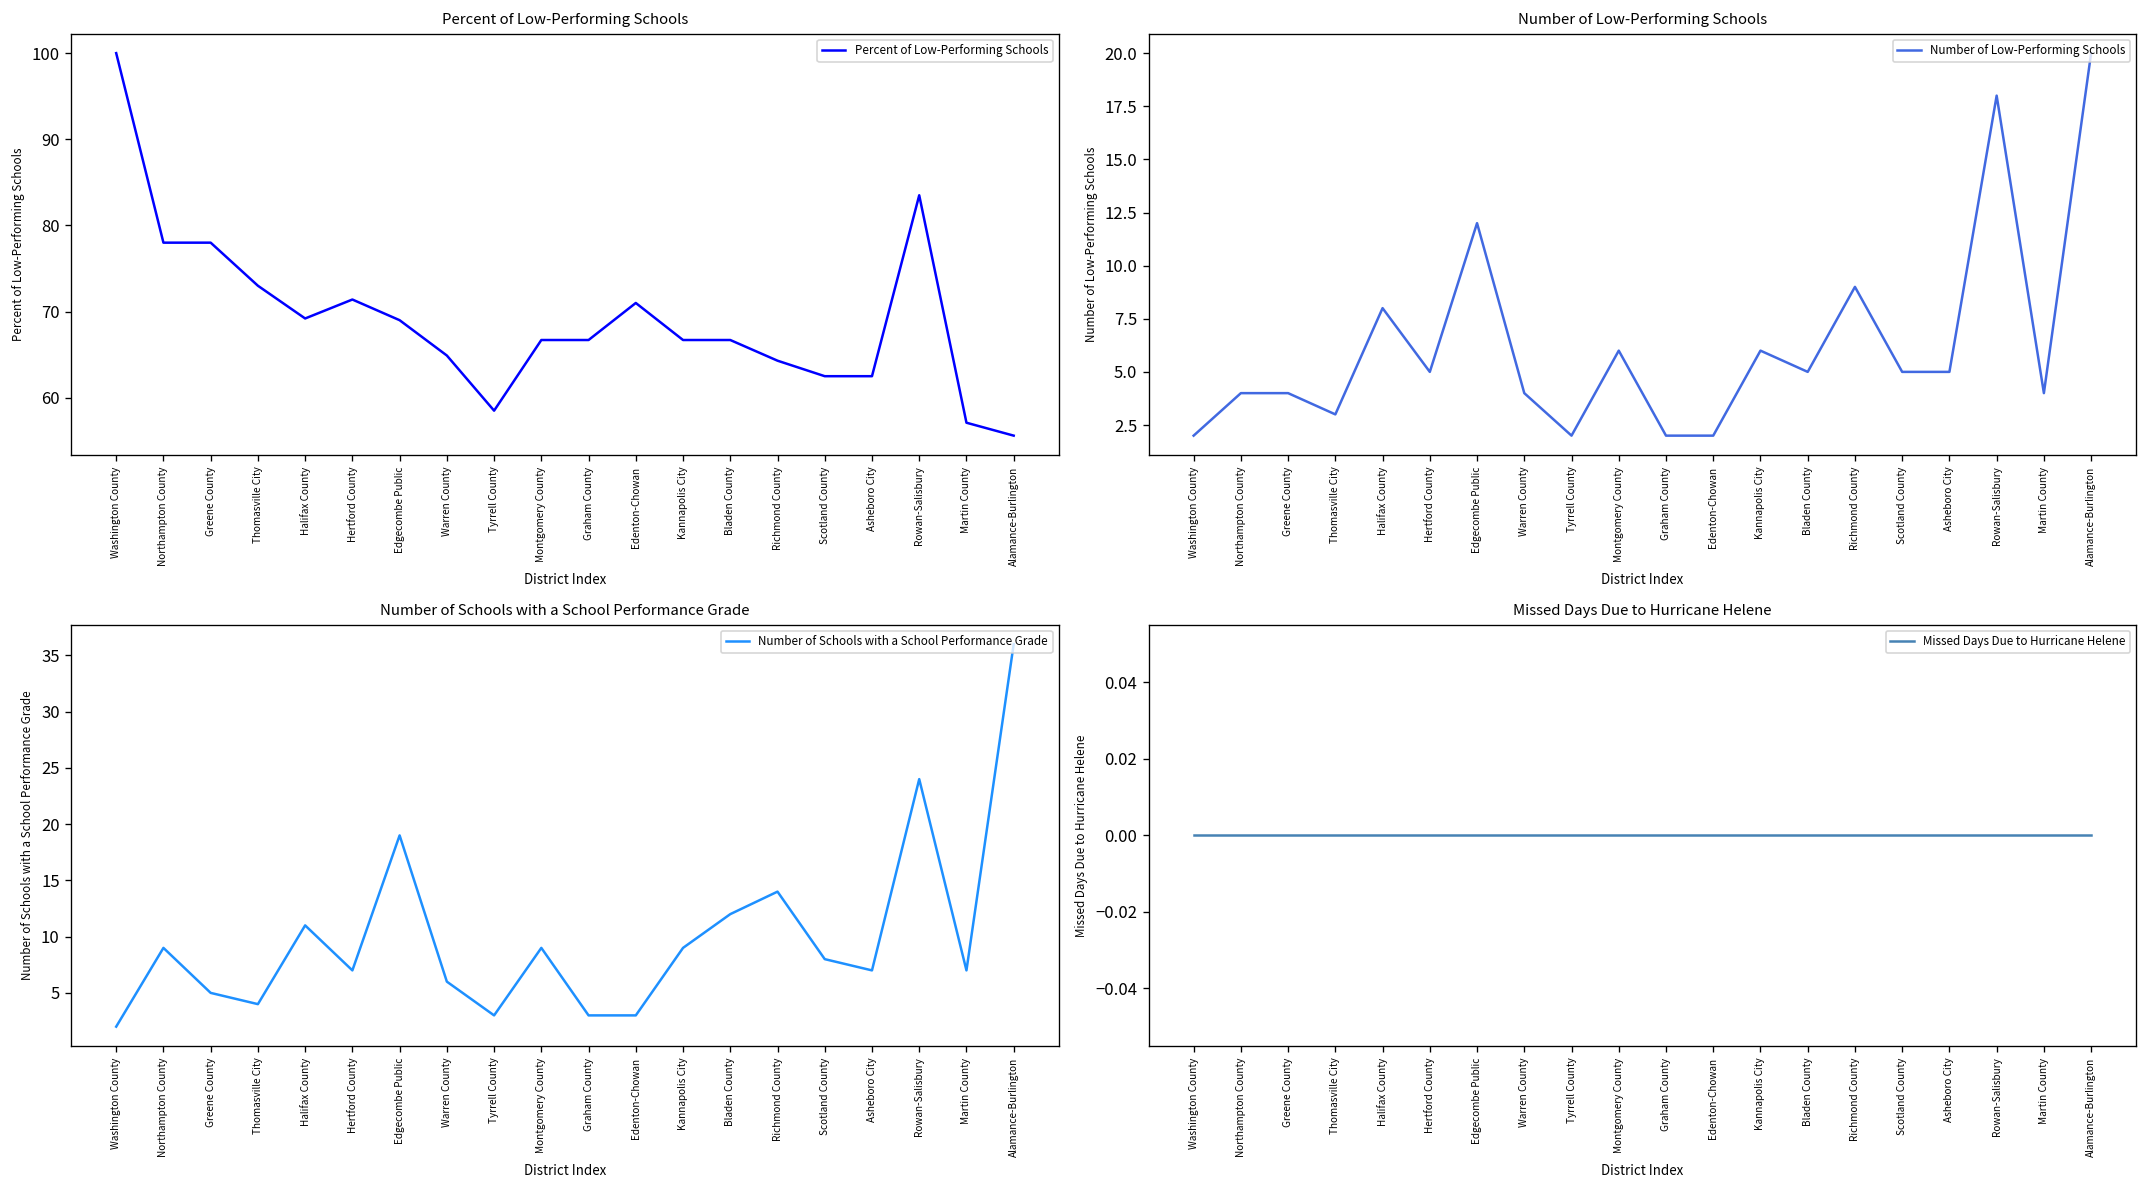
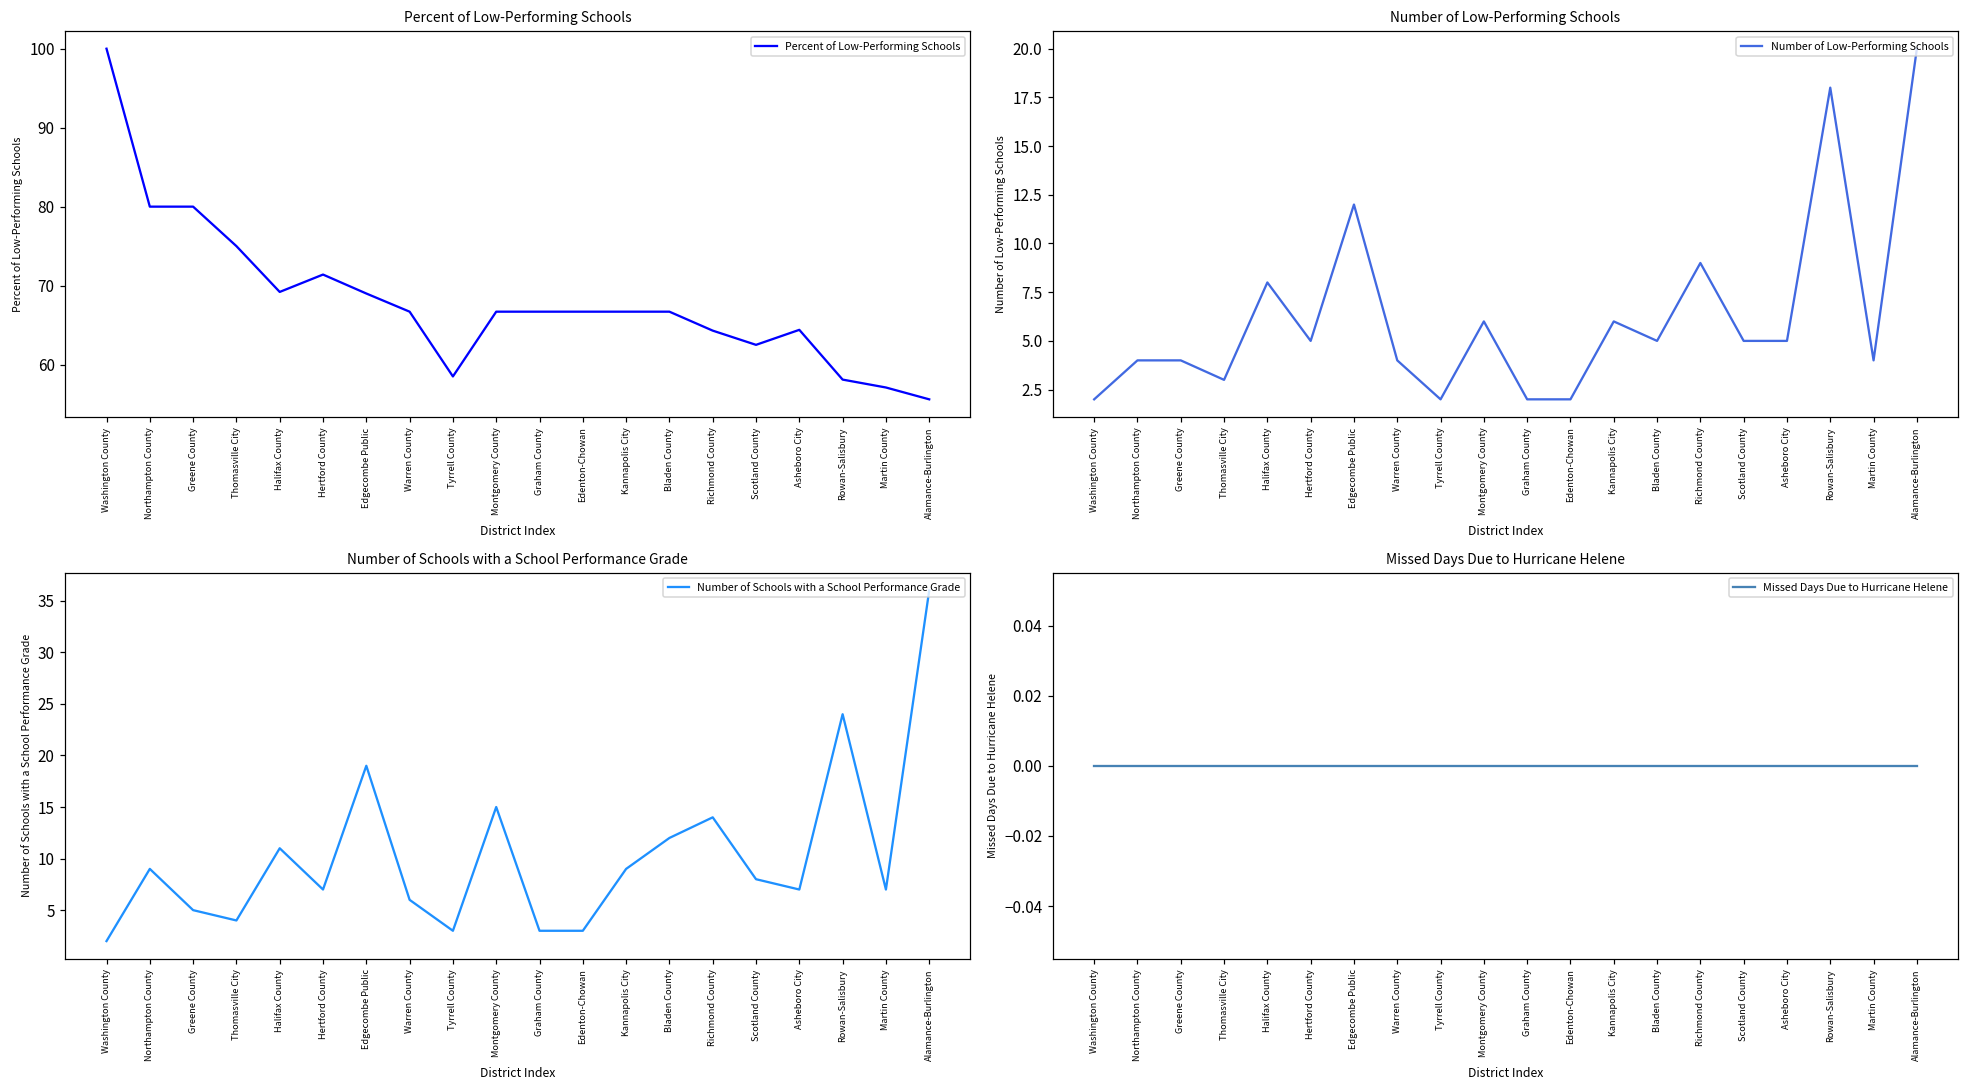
Percent of Low-Performing Schools, Northampton County: 78 -> 80
Percent of Low-Performing Schools, Greene County: 78 -> 80
Percent of Low-Performing Schools, Thomasville City: 73 -> 75
Percent of Low-Performing Schools, Warren County: 65 -> 67
Percent of Low-Performing Schools, Edenton-Chowan: 71 -> 67
Percent of Low-Performing Schools, Asheboro City: 63 -> 64
Percent of Low-Performing Schools, Rowan-Salisbury: 84 -> 58
Number of Schools with a School Performance Grade, Montgomery County: 9 -> 15
